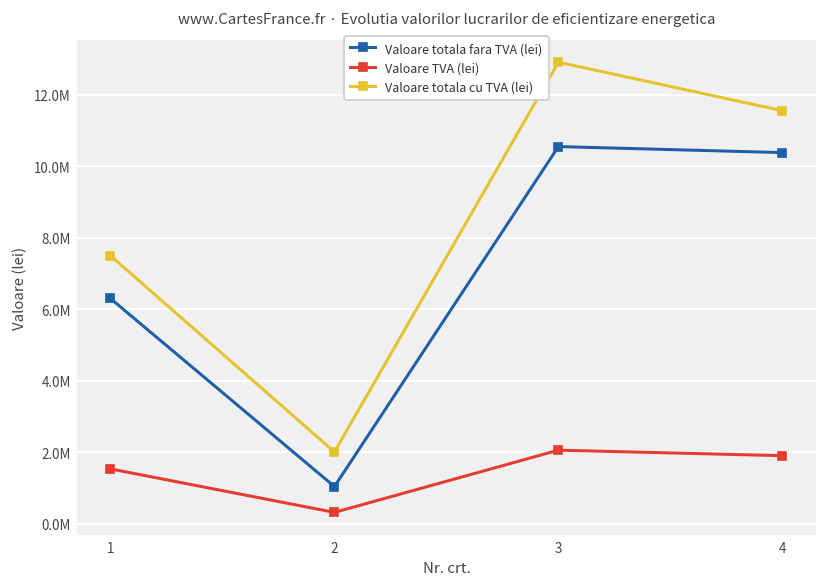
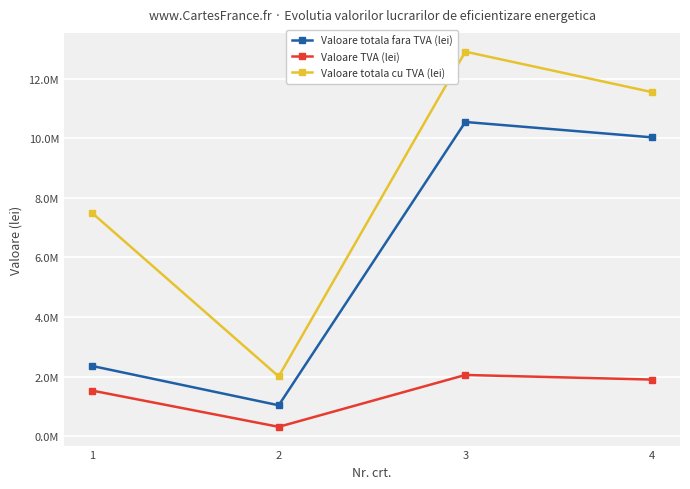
Valoare totala fara TVA (lei), 1: 6300000 -> 2400000
Valoare totala fara TVA (lei), 4: 10400000 -> 10000000
